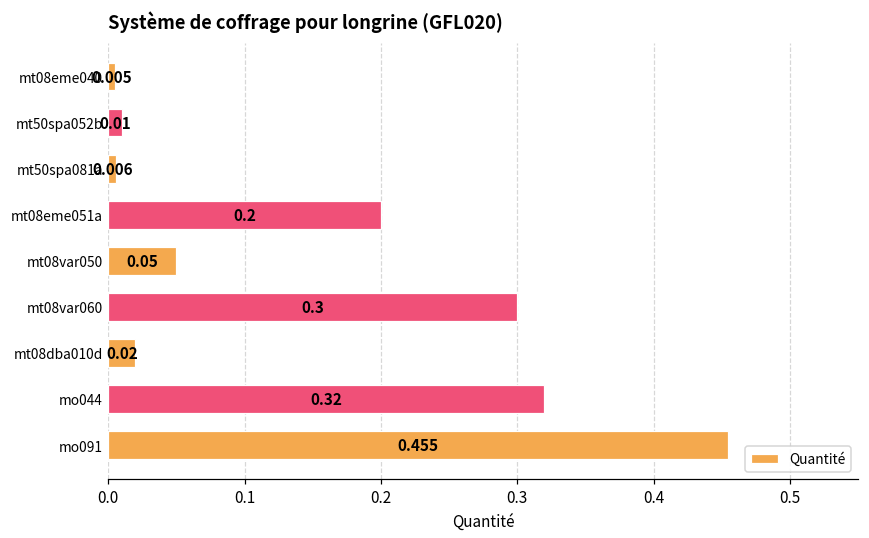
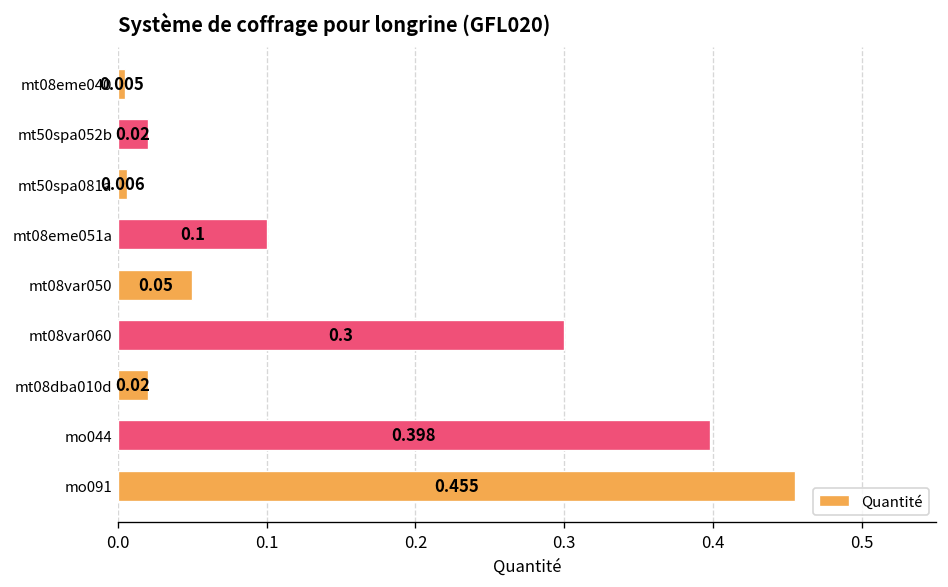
mt50spa052b: 0.01 -> 0.02
mt08eme051a: 0.2 -> 0.1
mo044: 0.32 -> 0.398
